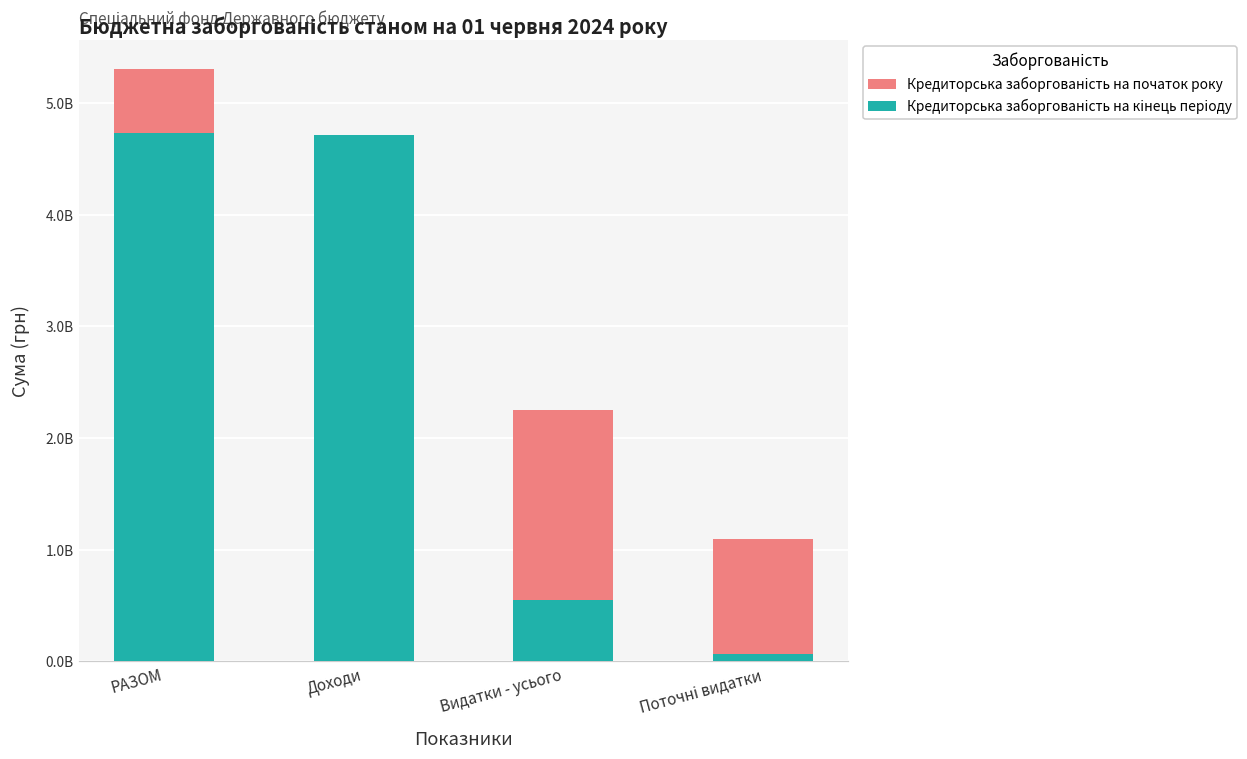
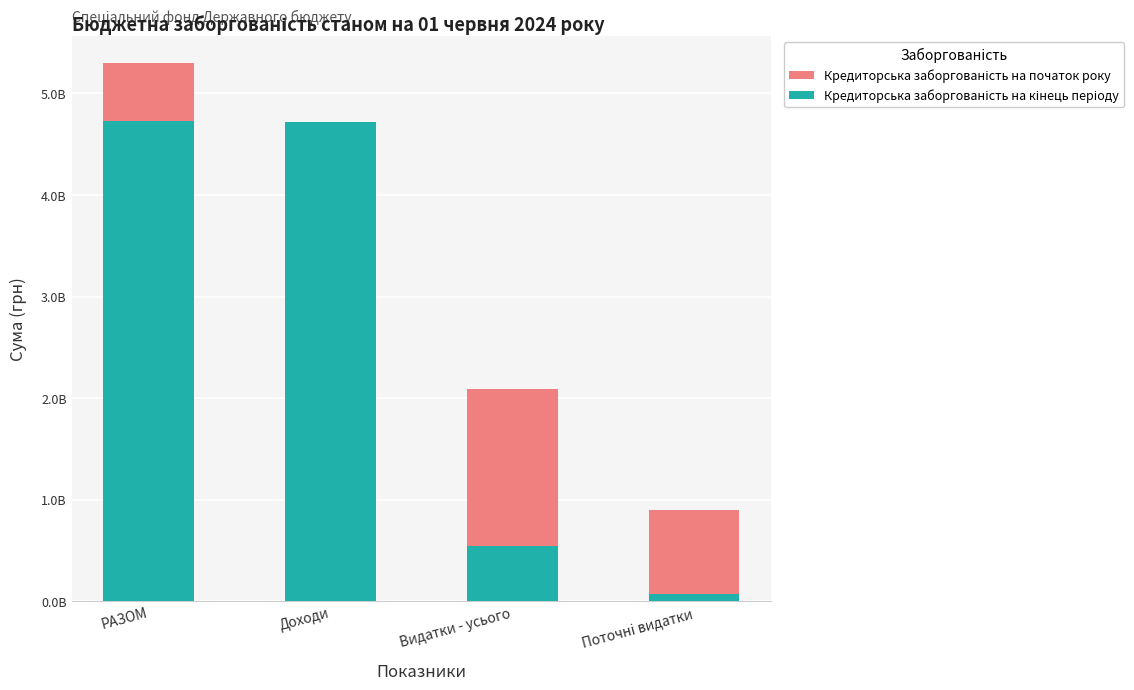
Кредиторська заборгованість на початок року, Видатки - усього: 2250000000 -> 2090000000
Кредиторська заборгованість на початок року, Поточні видатки: 1090000000 -> 900000000
